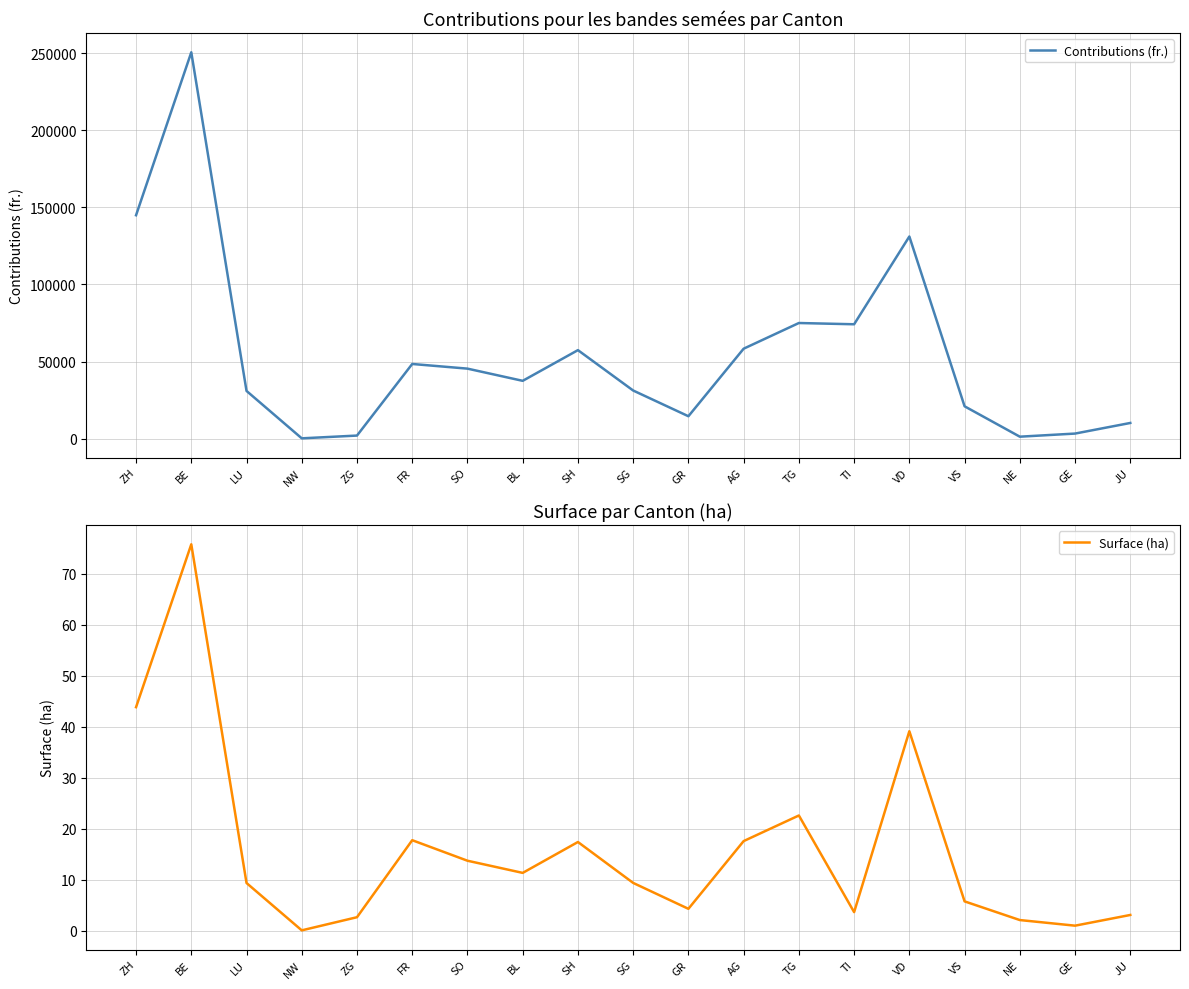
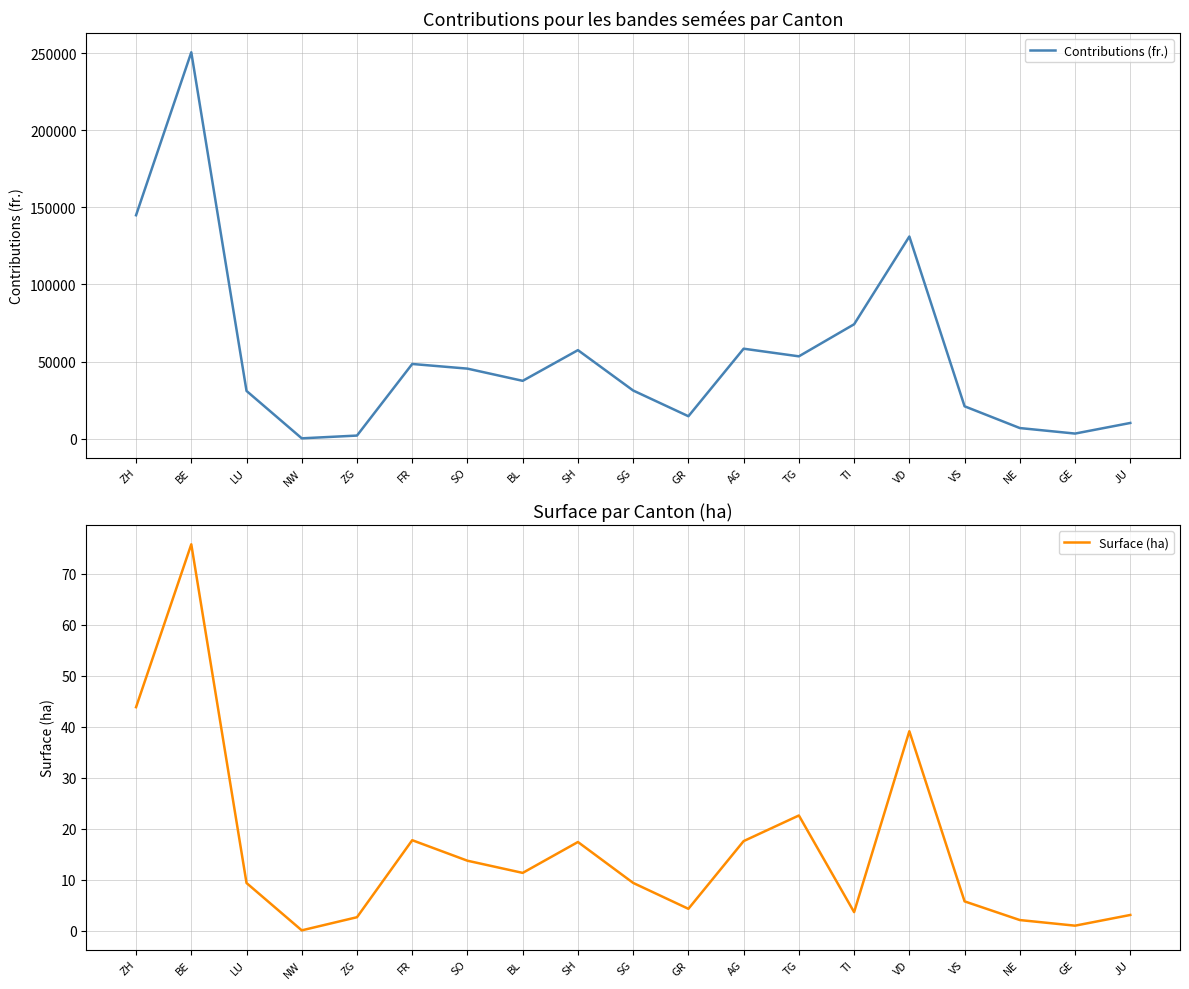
Contributions pour les bandes semées par Canton, TG: 75000 -> 53000
Contributions pour les bandes semées par Canton, NE: 1000 -> 7000
